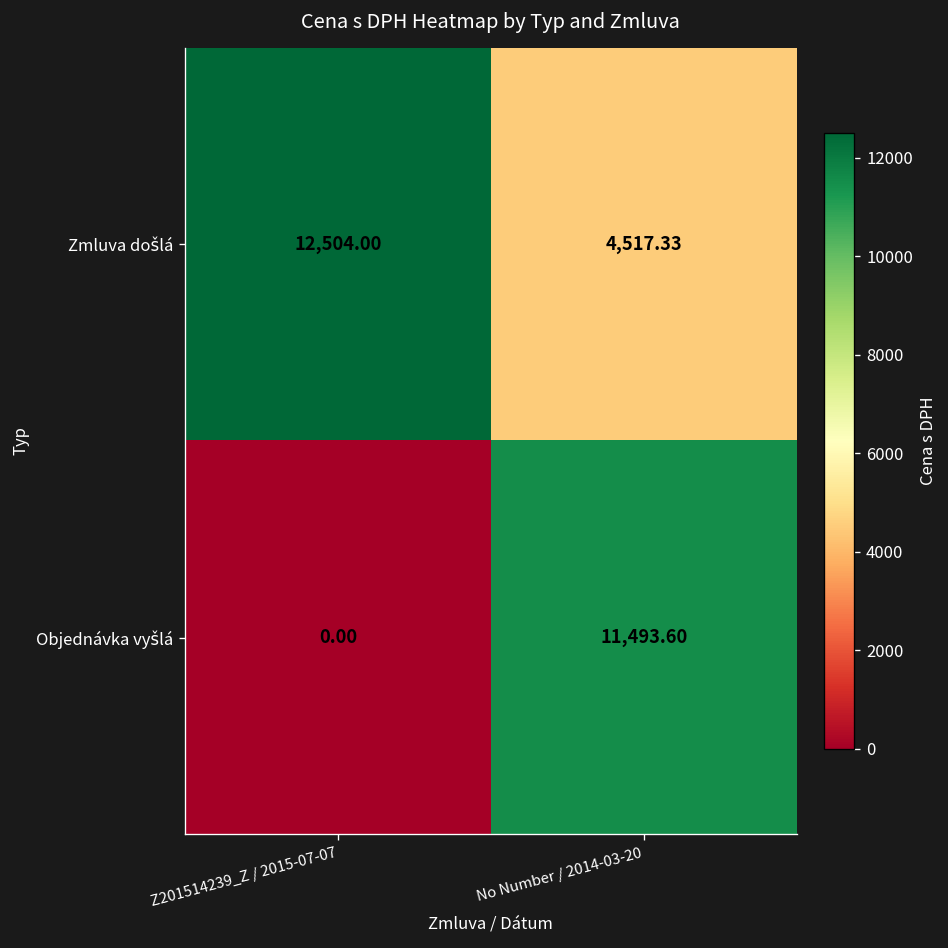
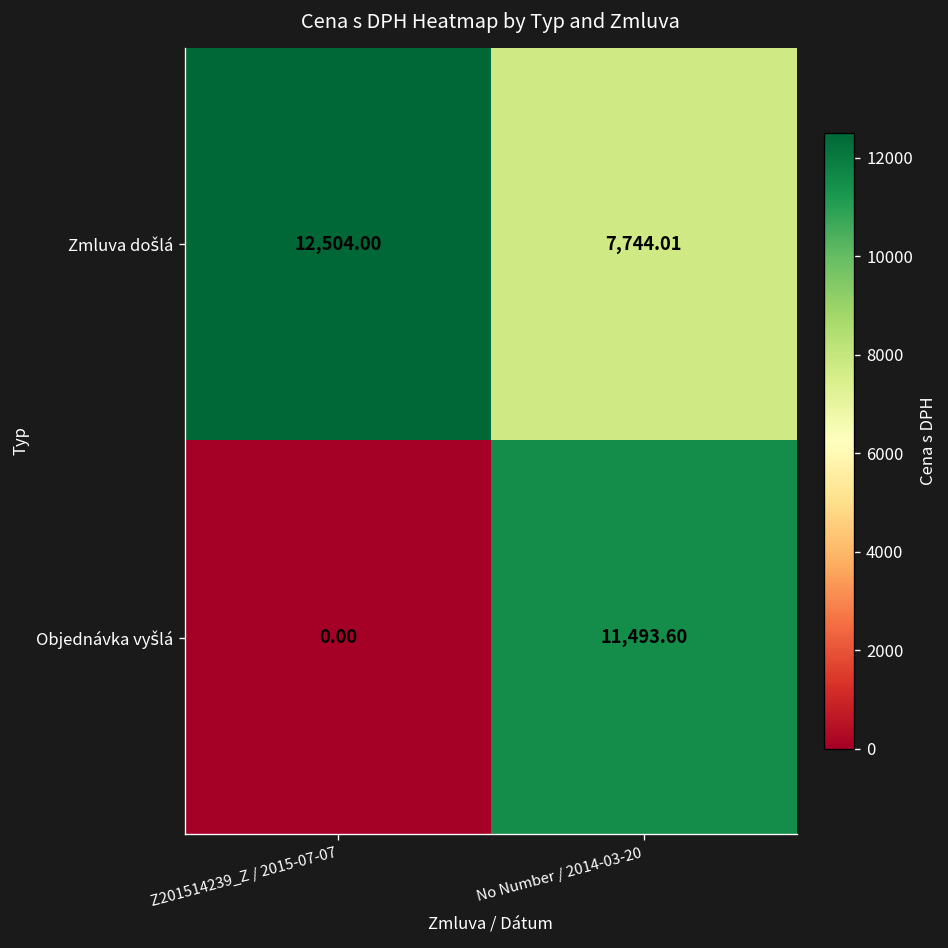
Zmluva došlá, No Number / 2014-03-20: 4,517.33 -> 7,744.01
